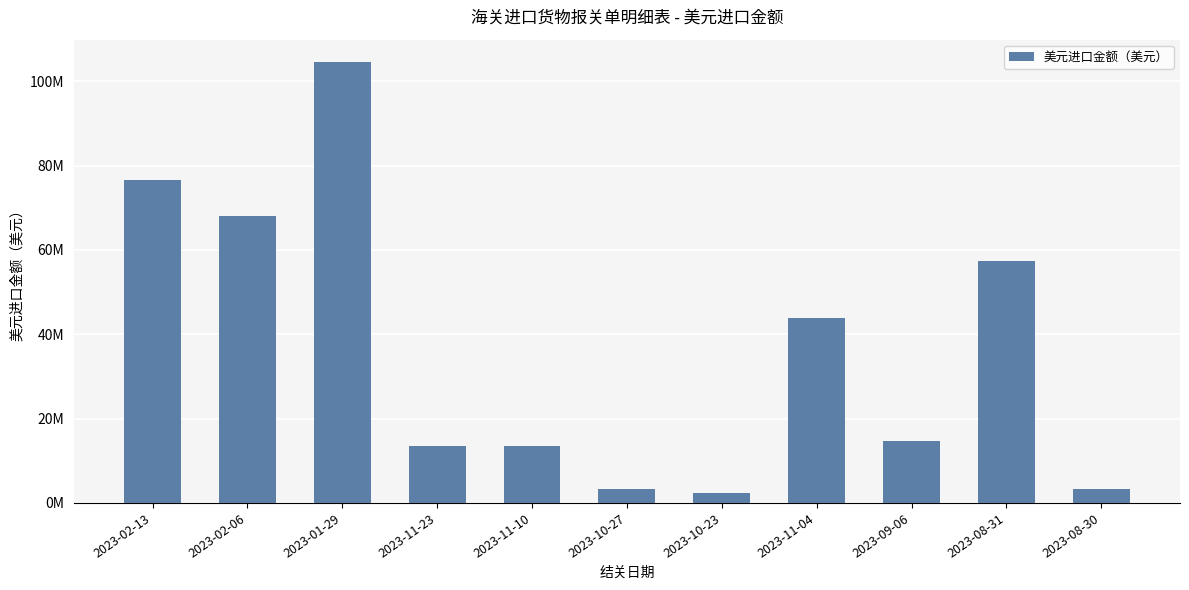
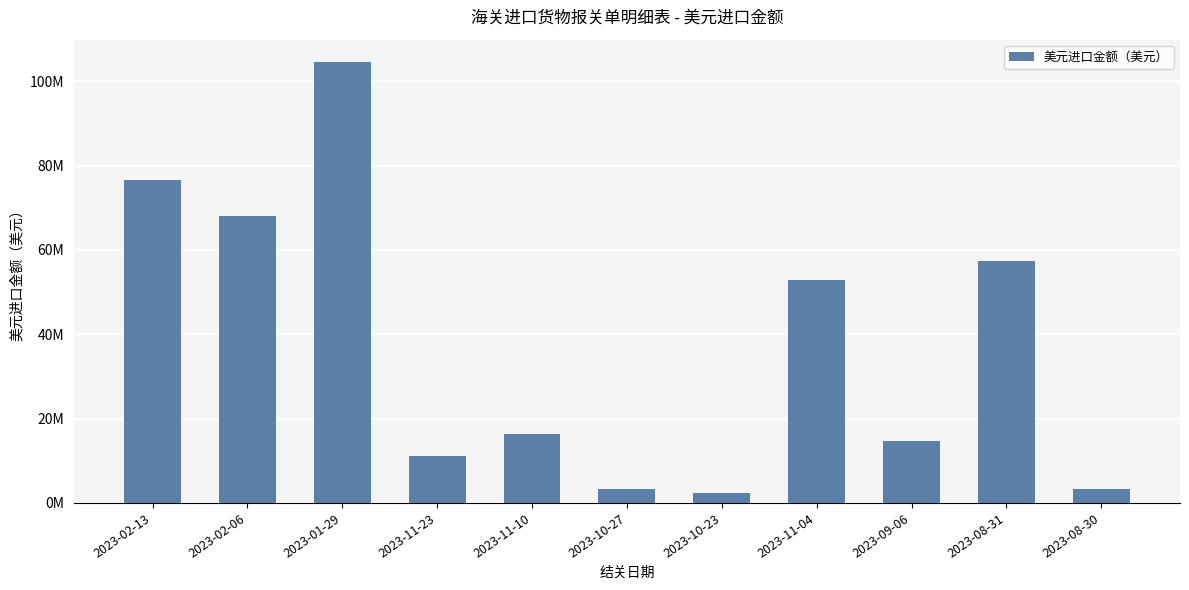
2023-11-23: 13000000 -> 11000000
2023-11-10: 14000000 -> 16000000
2023-11-04: 44000000 -> 53000000
